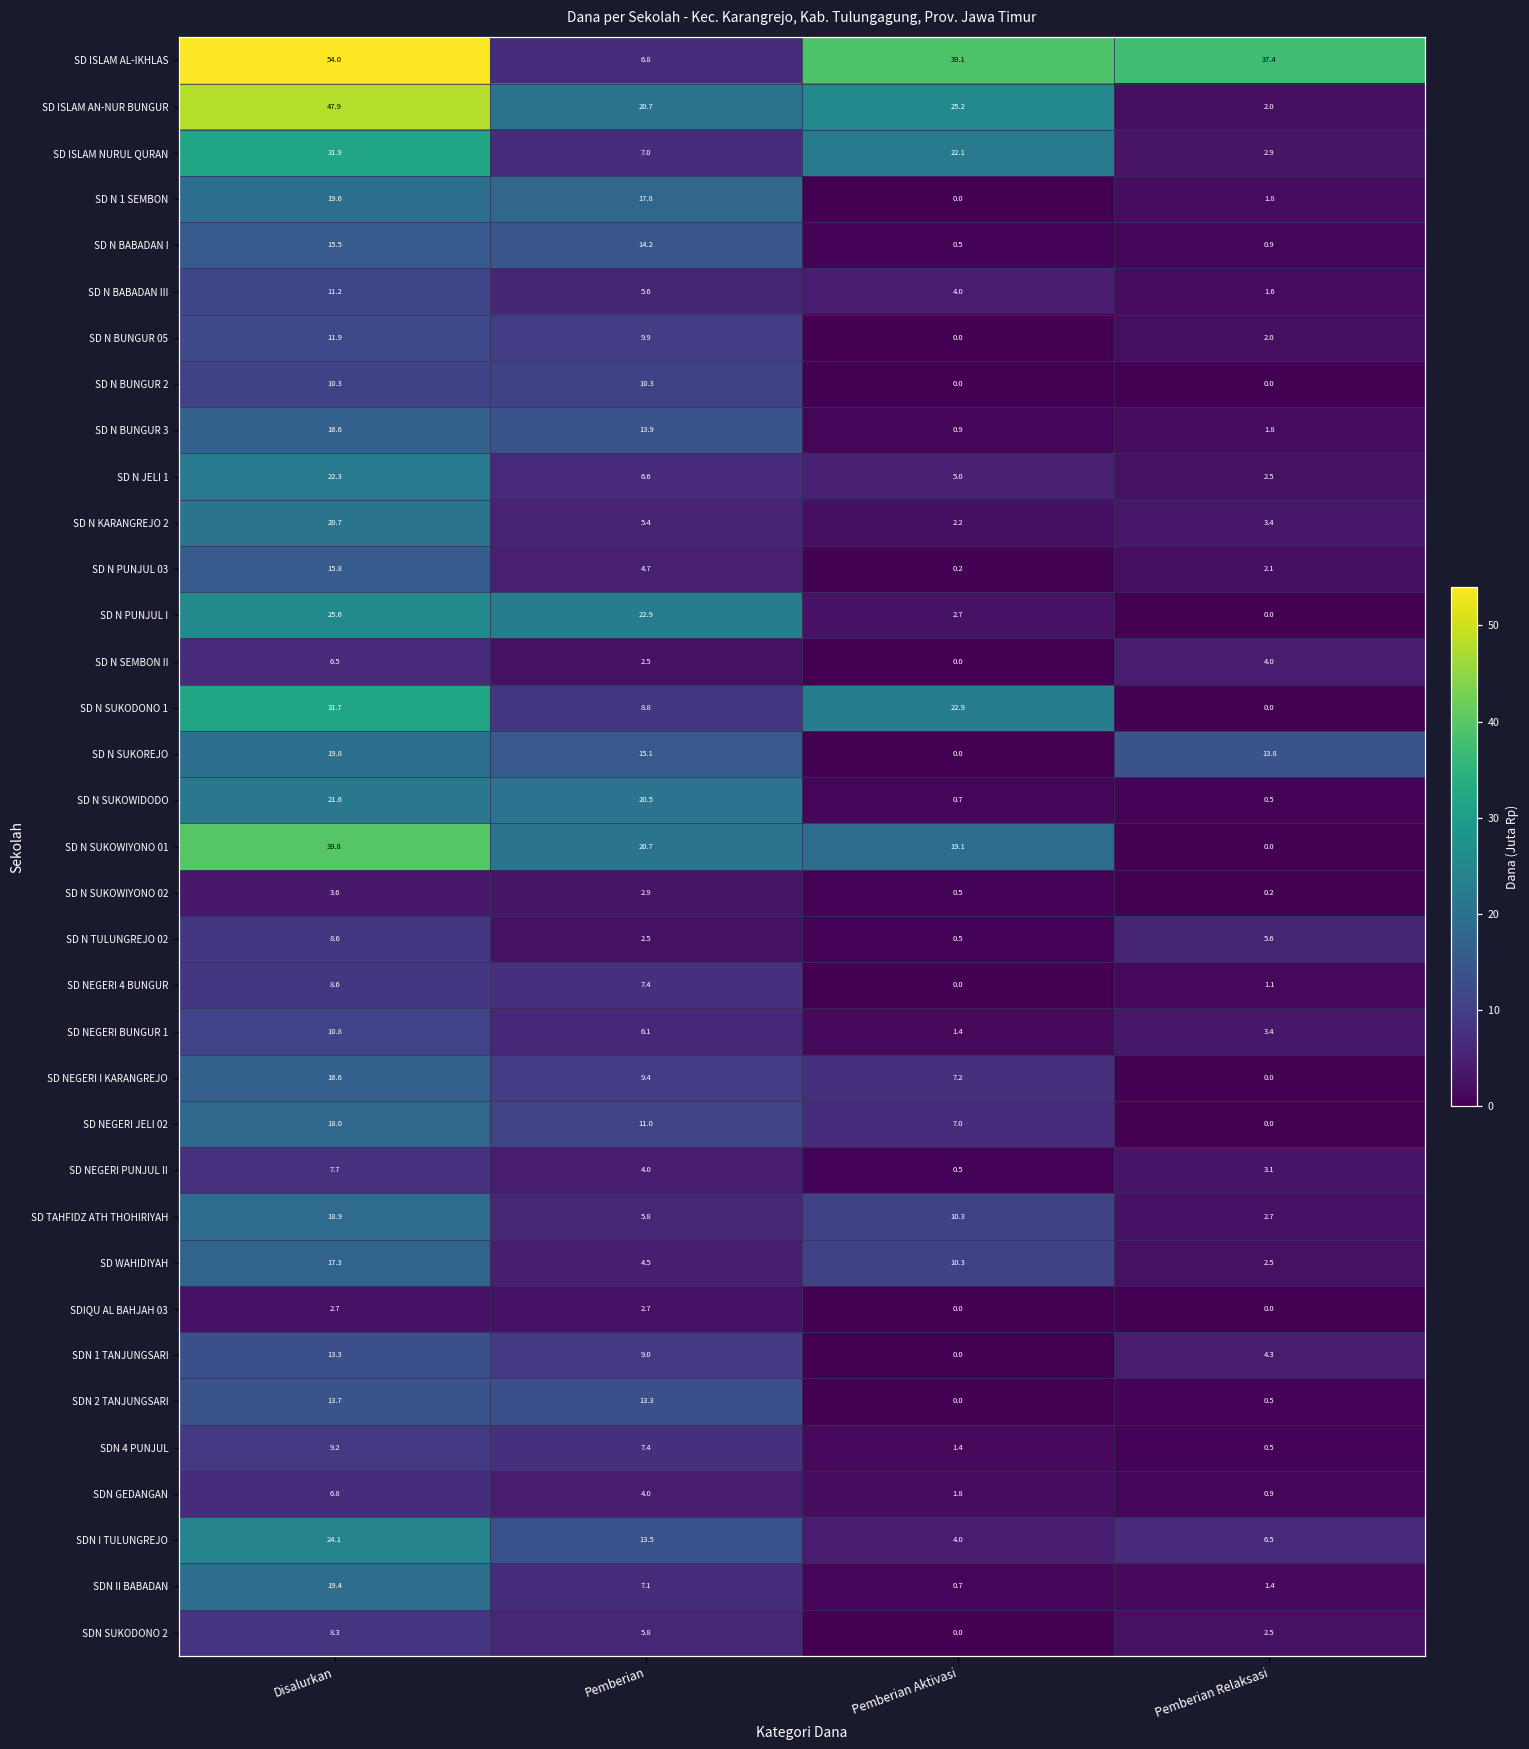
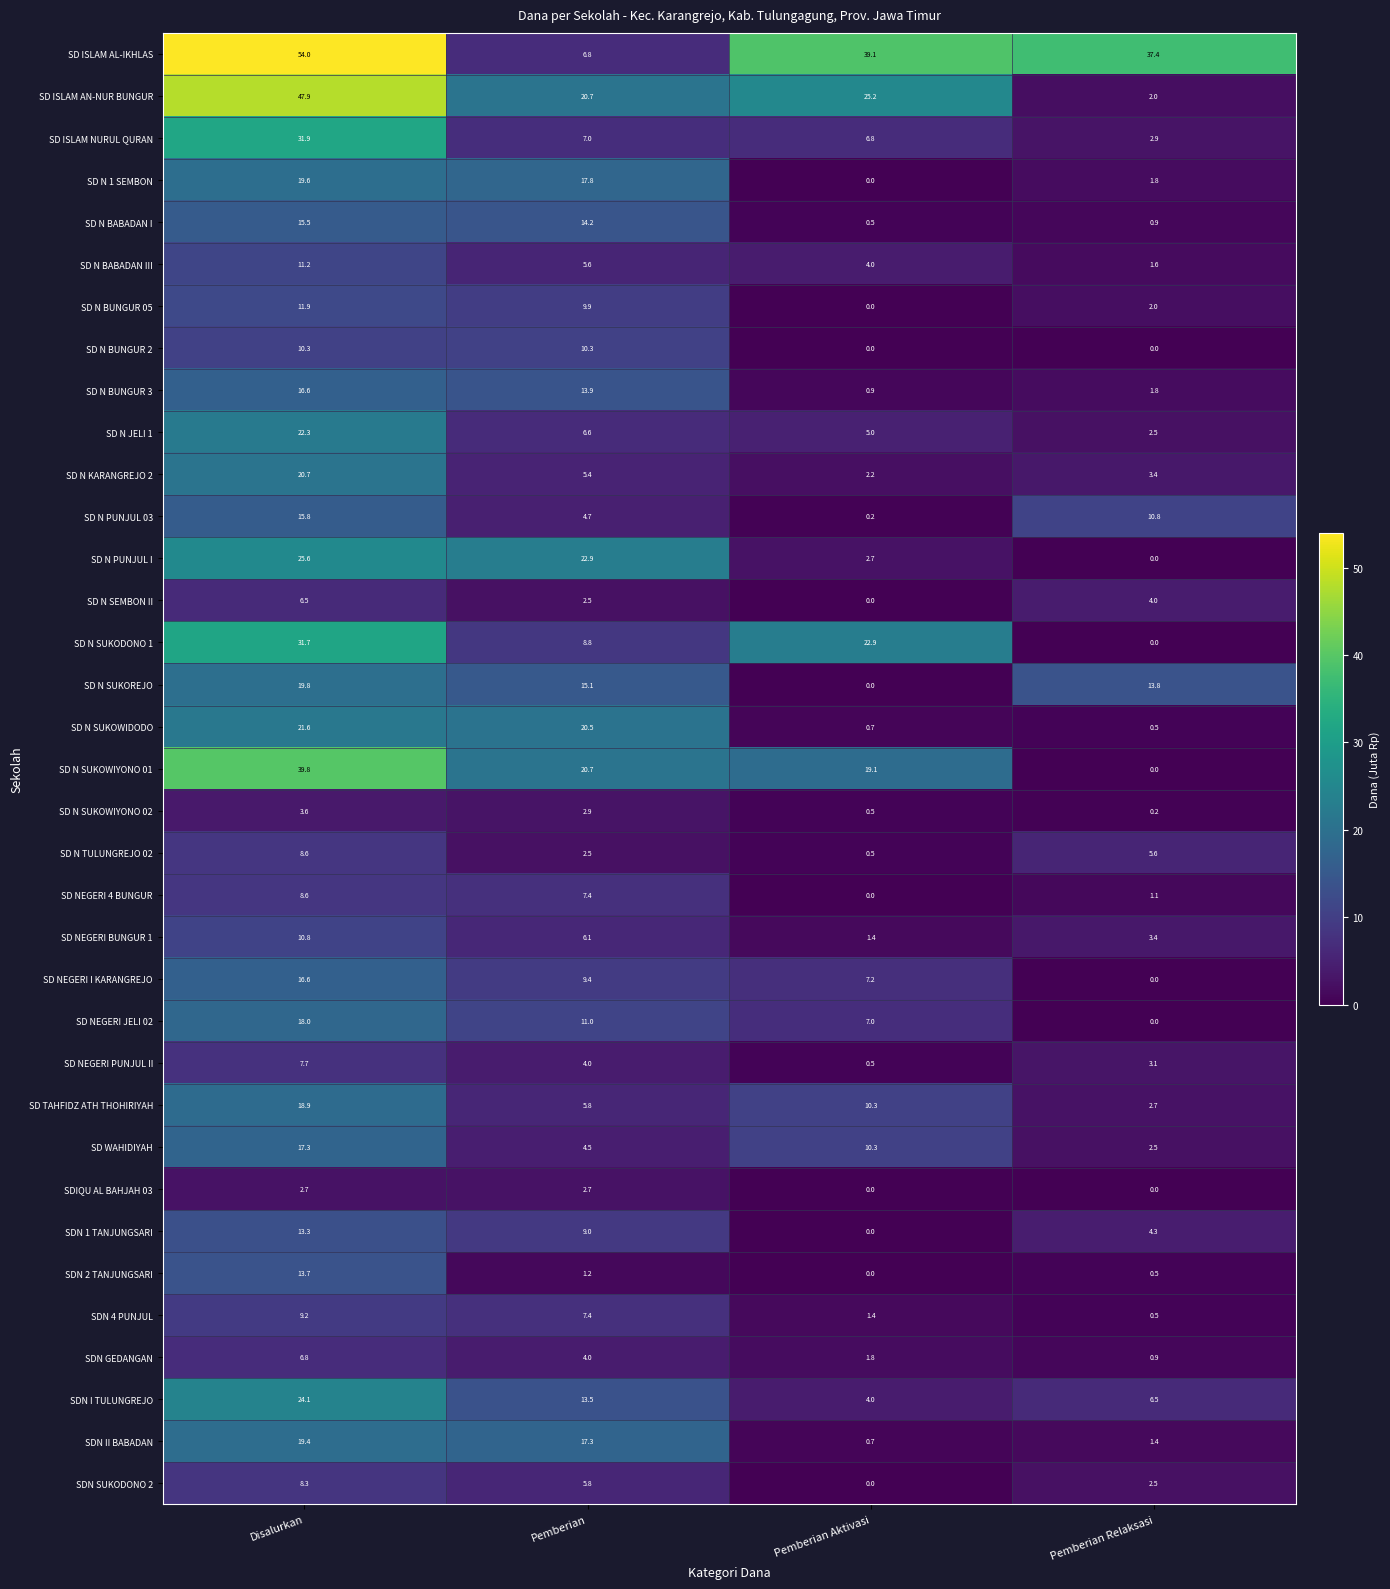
SD ISLAM NURUL QURAN, Pemberian Aktivasi: 22.1 -> 6.8
SD N PUNJUL 03, Pemberian Relaksasi: 2.1 -> 10.8
SDN 2 TANJUNGSARI, Pemberian: 13.3 -> 1.2
SDN II BABADAN, Pemberian: 7.1 -> 17.3
